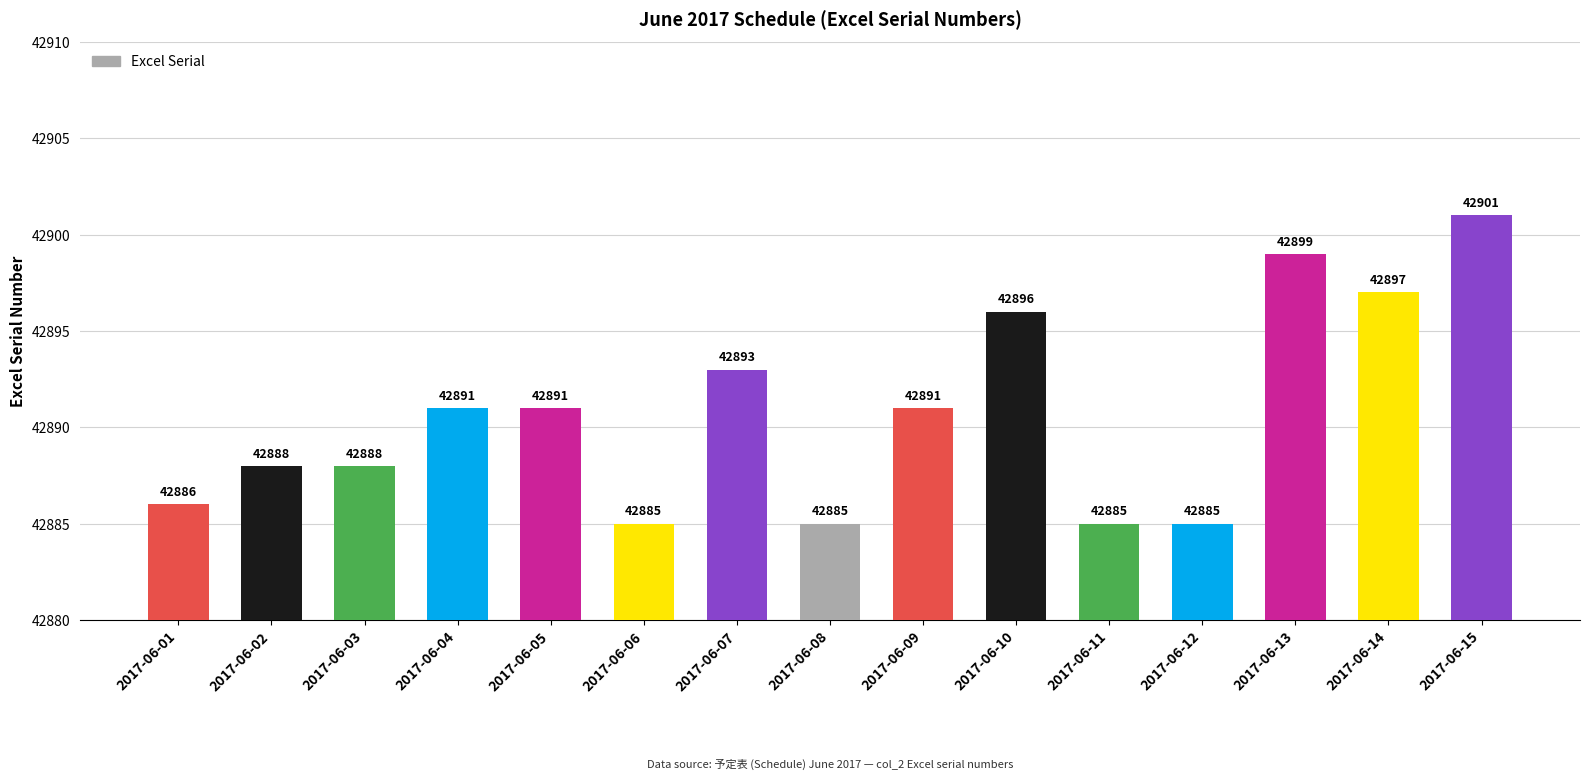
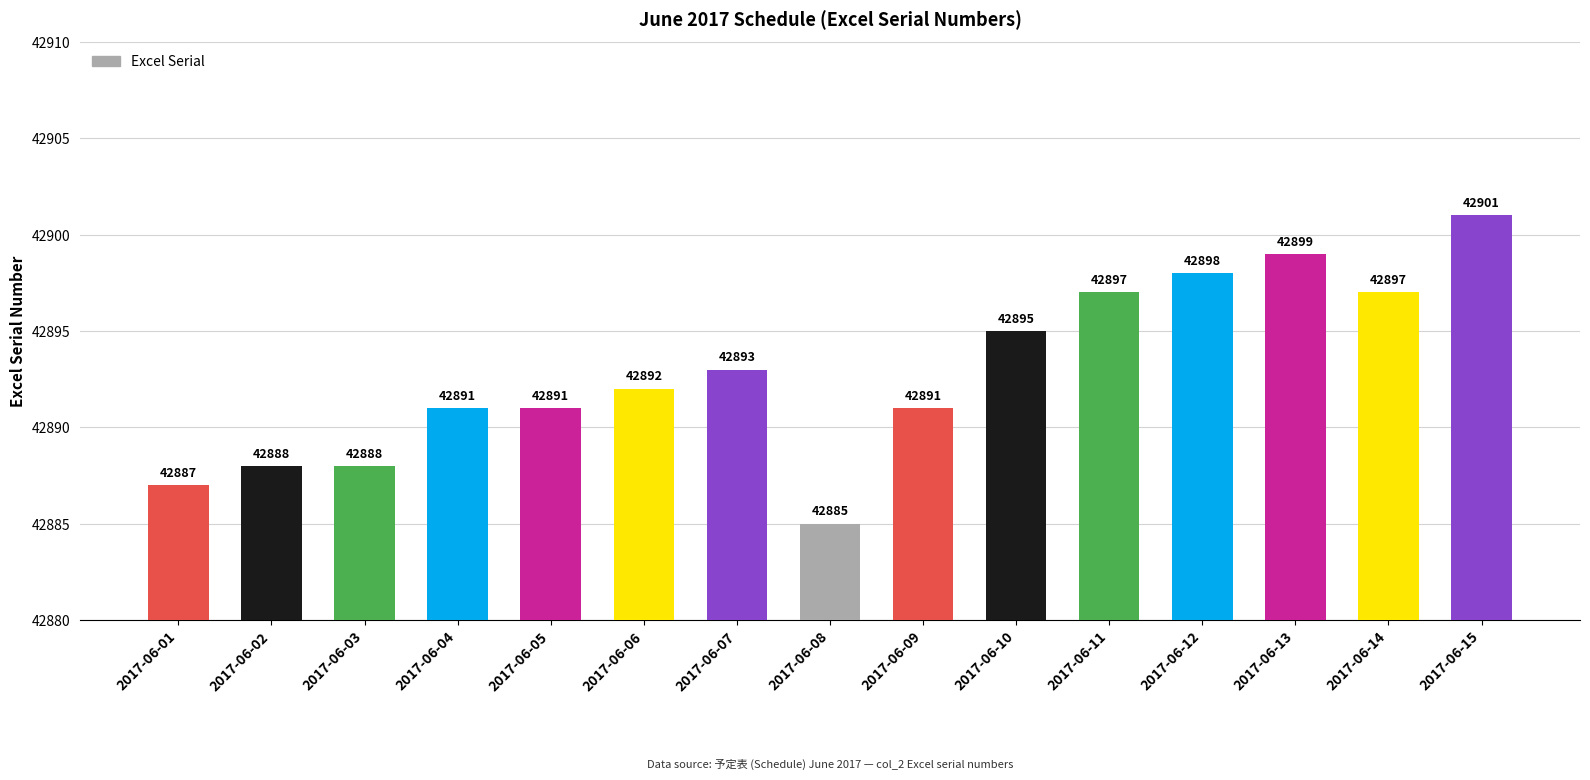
2017-06-01: 42886 -> 42887
2017-06-06: 42885 -> 42892
2017-06-10: 42896 -> 42895
2017-06-11: 42885 -> 42897
2017-06-12: 42885 -> 42898
